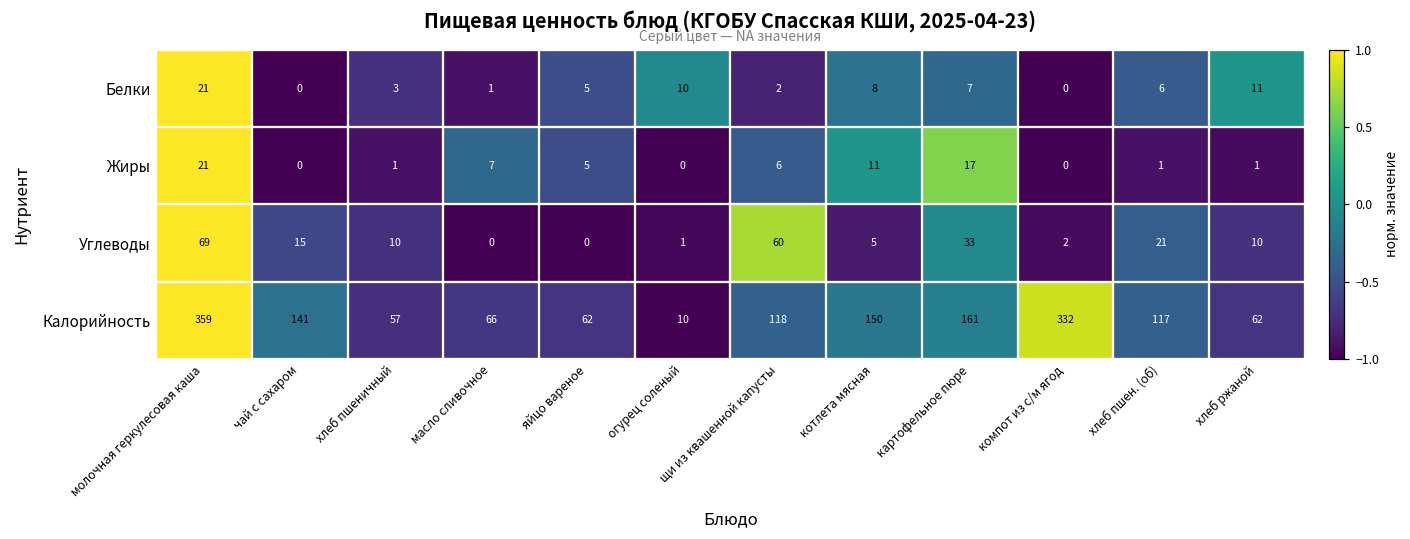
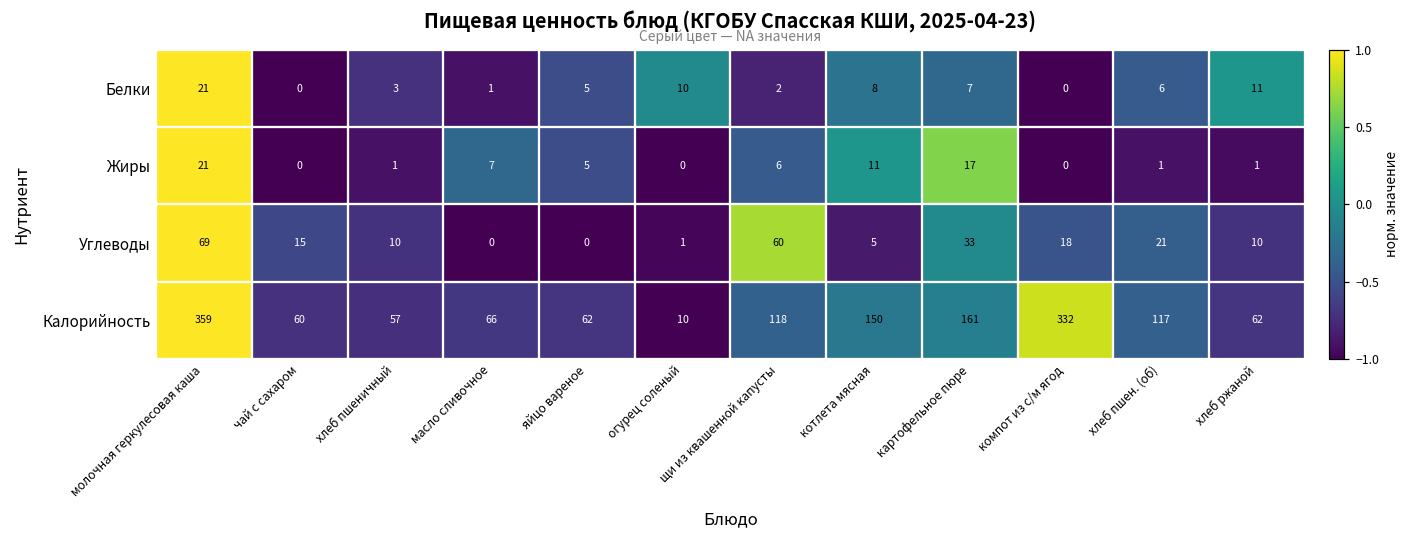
Углеводы, компот из с/м ягод: 2 -> 18
Калорийность, чай с сахаром: 141 -> 60
